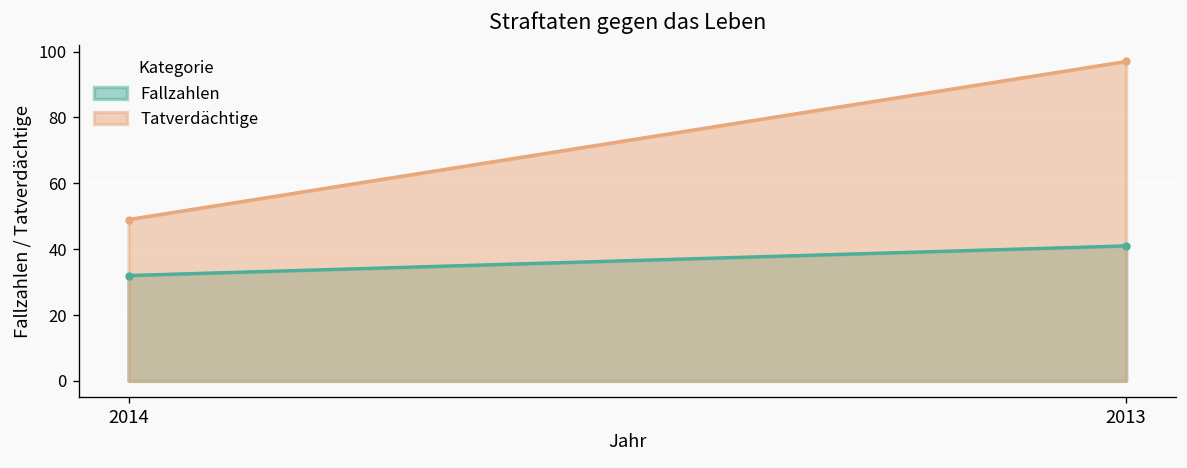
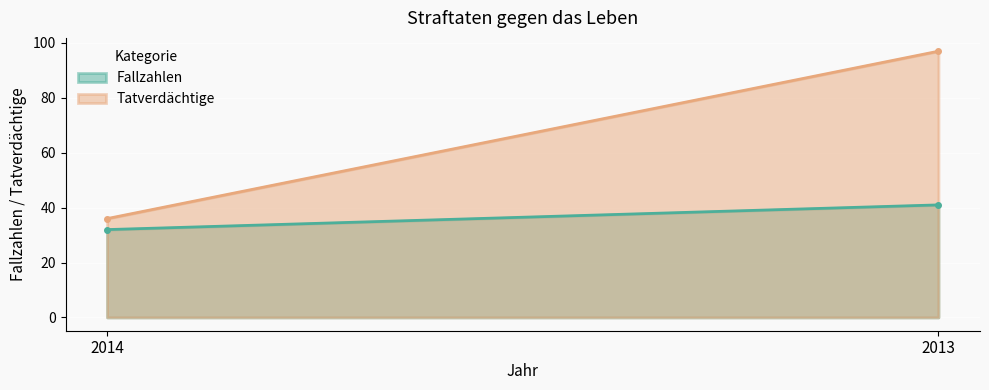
Tatverdächtige, 2014: 49 -> 36
